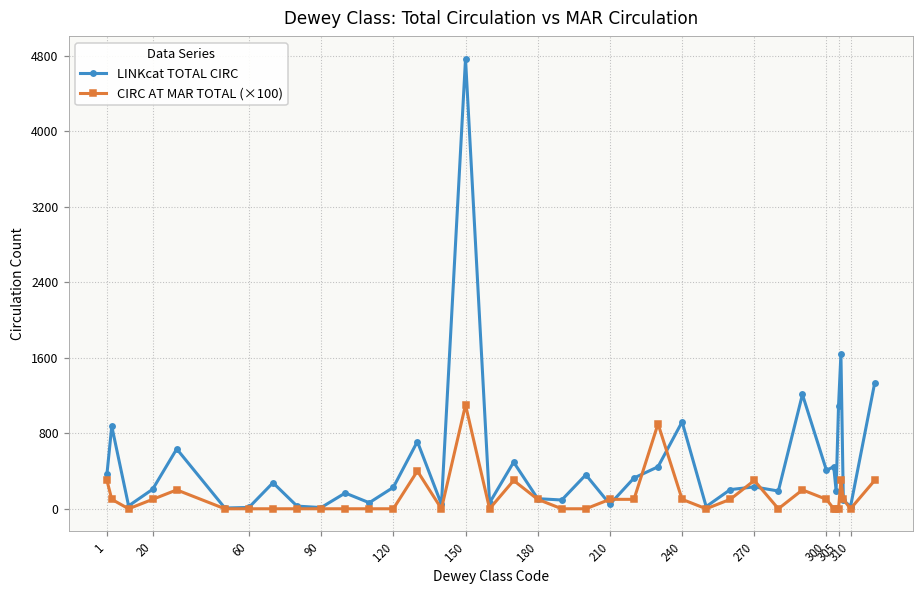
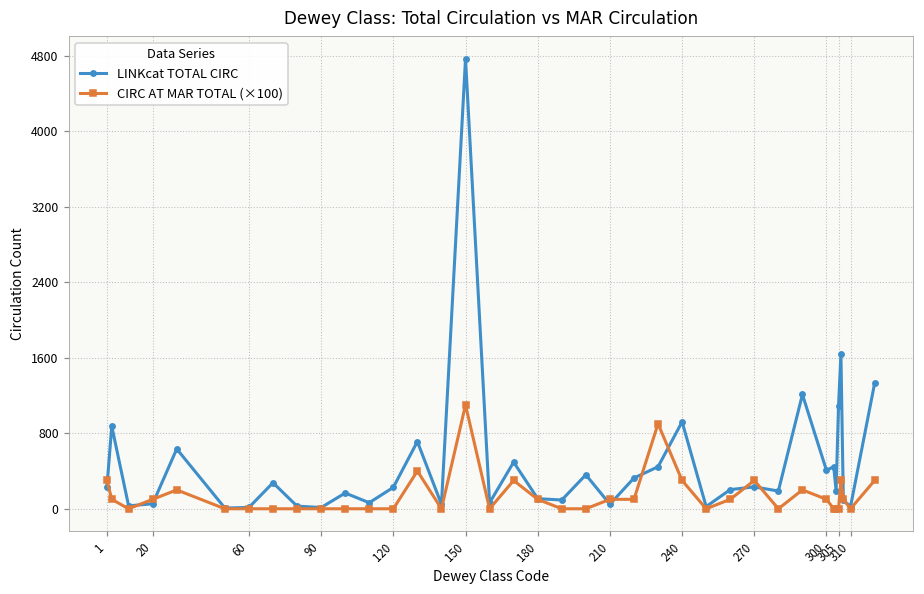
LINKcat TOTAL CIRC, 1: 400 -> 200
LINKcat TOTAL CIRC, 20: 200 -> 100
CIRC AT MAR TOTAL (×100), 240: 100 -> 300
